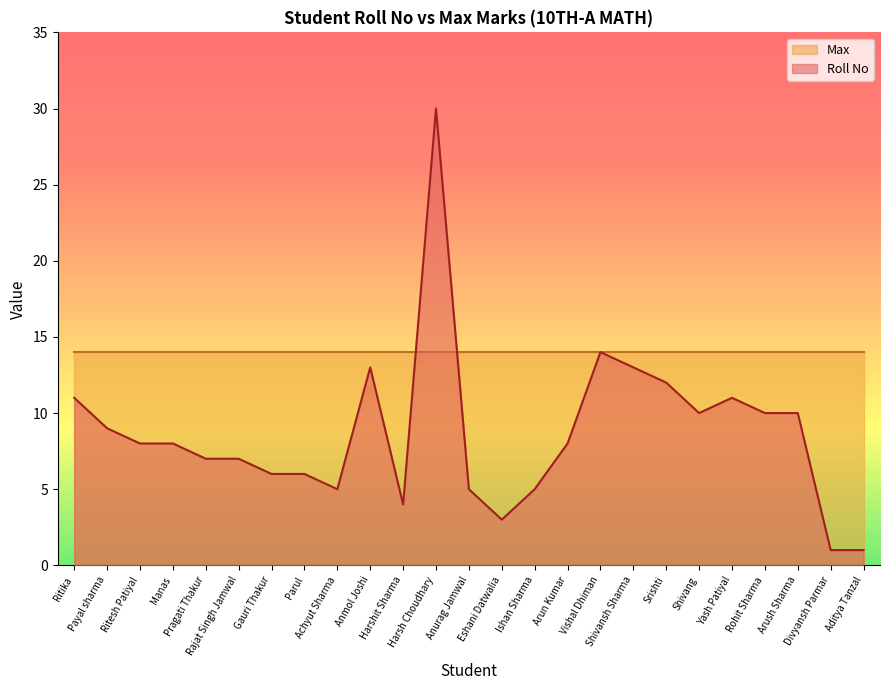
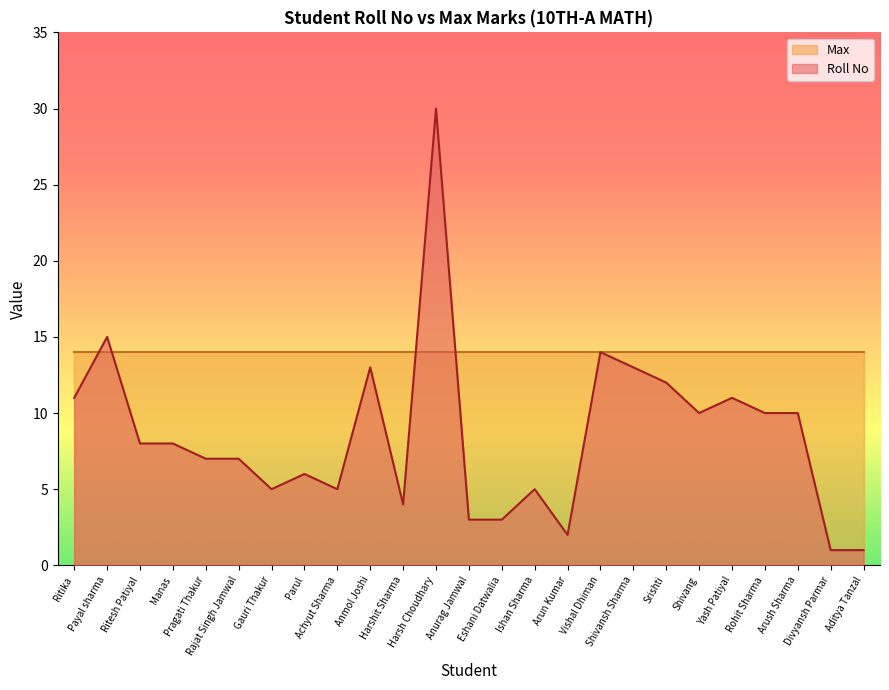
Roll No, Payal sharma: 9 -> 15
Roll No, Gauri Thakur: 6 -> 5
Roll No, Anurag Jamwal: 5 -> 3
Roll No, Arun Kumar: 8 -> 2
